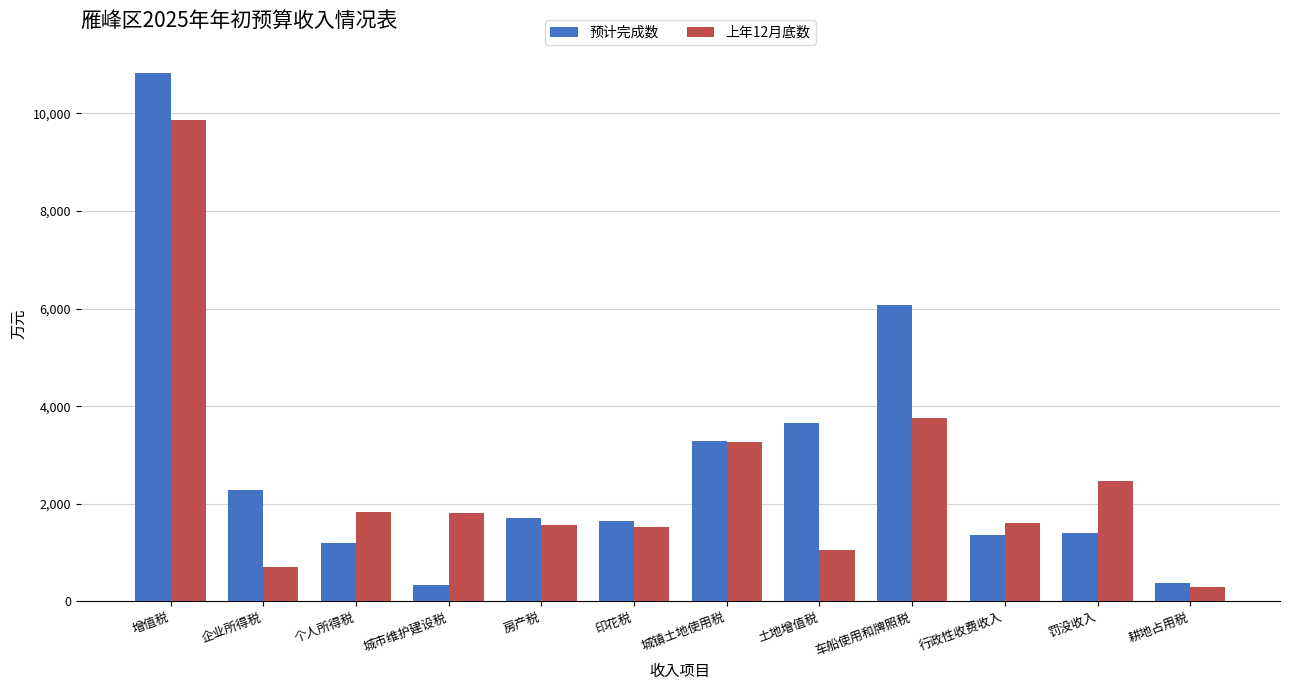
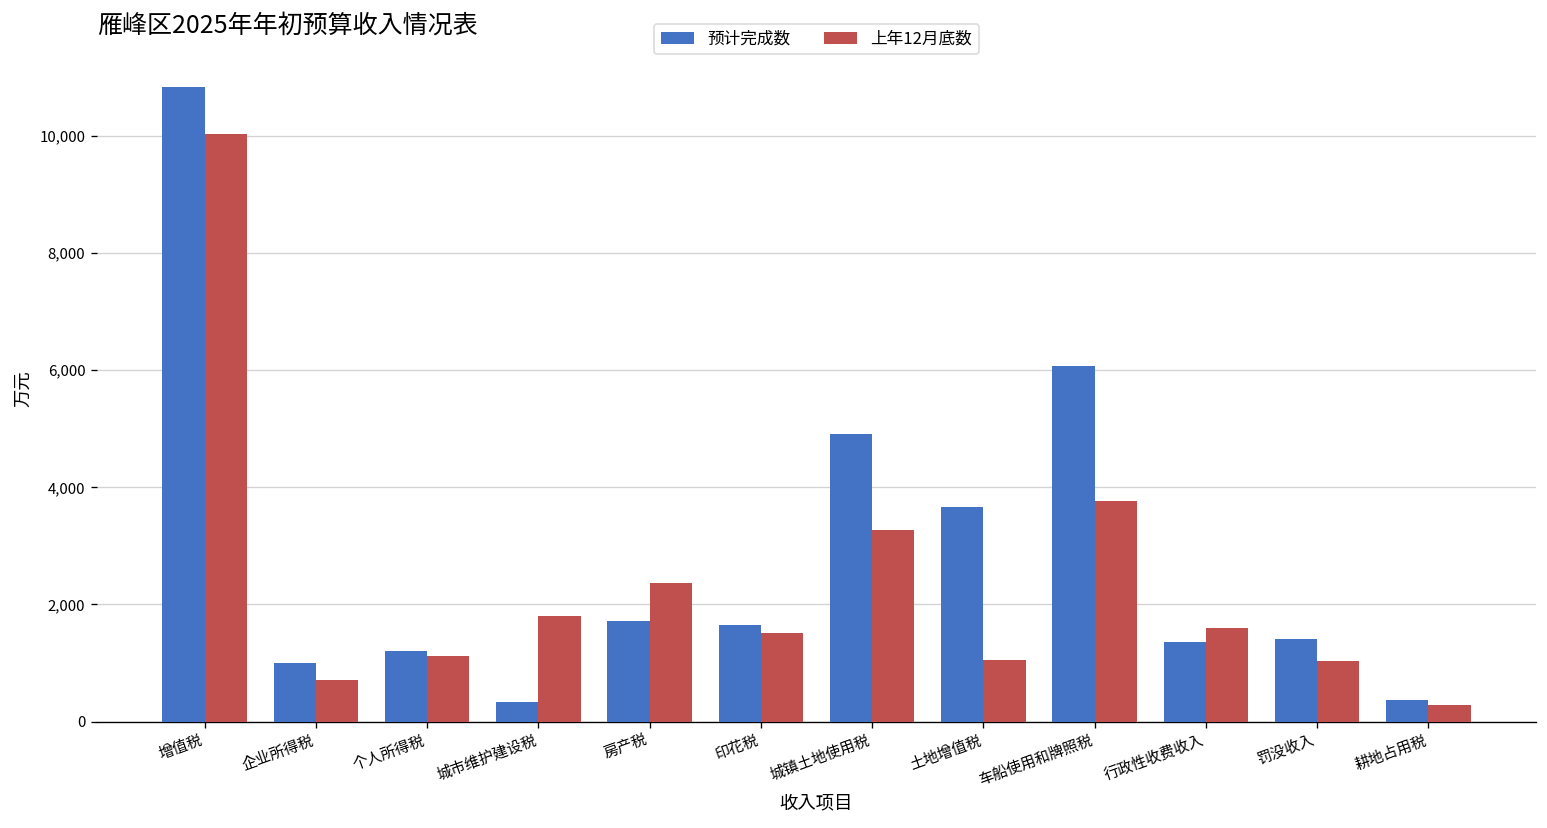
上年12月底数, 增值税: 9,900 -> 10,000
预计完成数, 企业所得税: 2,300 -> 1,000
上年12月底数, 个人所得税: 1,800 -> 1,100
上年12月底数, 房产税: 1,600 -> 2,400
预计完成数, 城镇土地使用税: 3,300 -> 4,900
上年12月底数, 罚没收入: 2,500 -> 1,000
